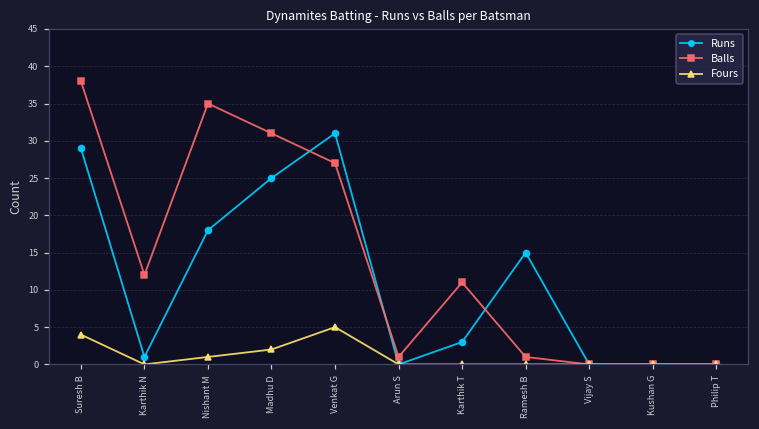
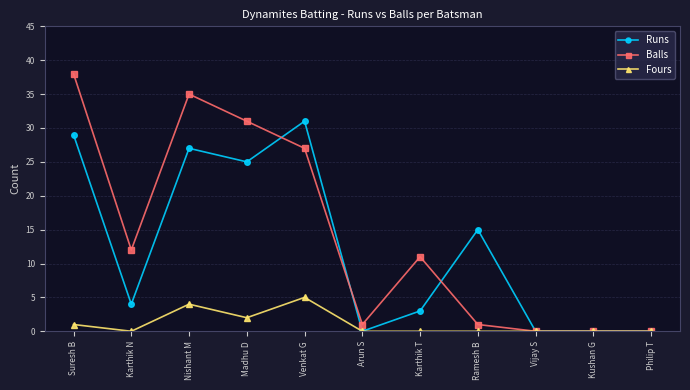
Fours, Suresh B: 4 -> 1
Runs, Karthik N: 1 -> 4
Runs, Nishant M: 18 -> 27
Fours, Nishant M: 1 -> 4
